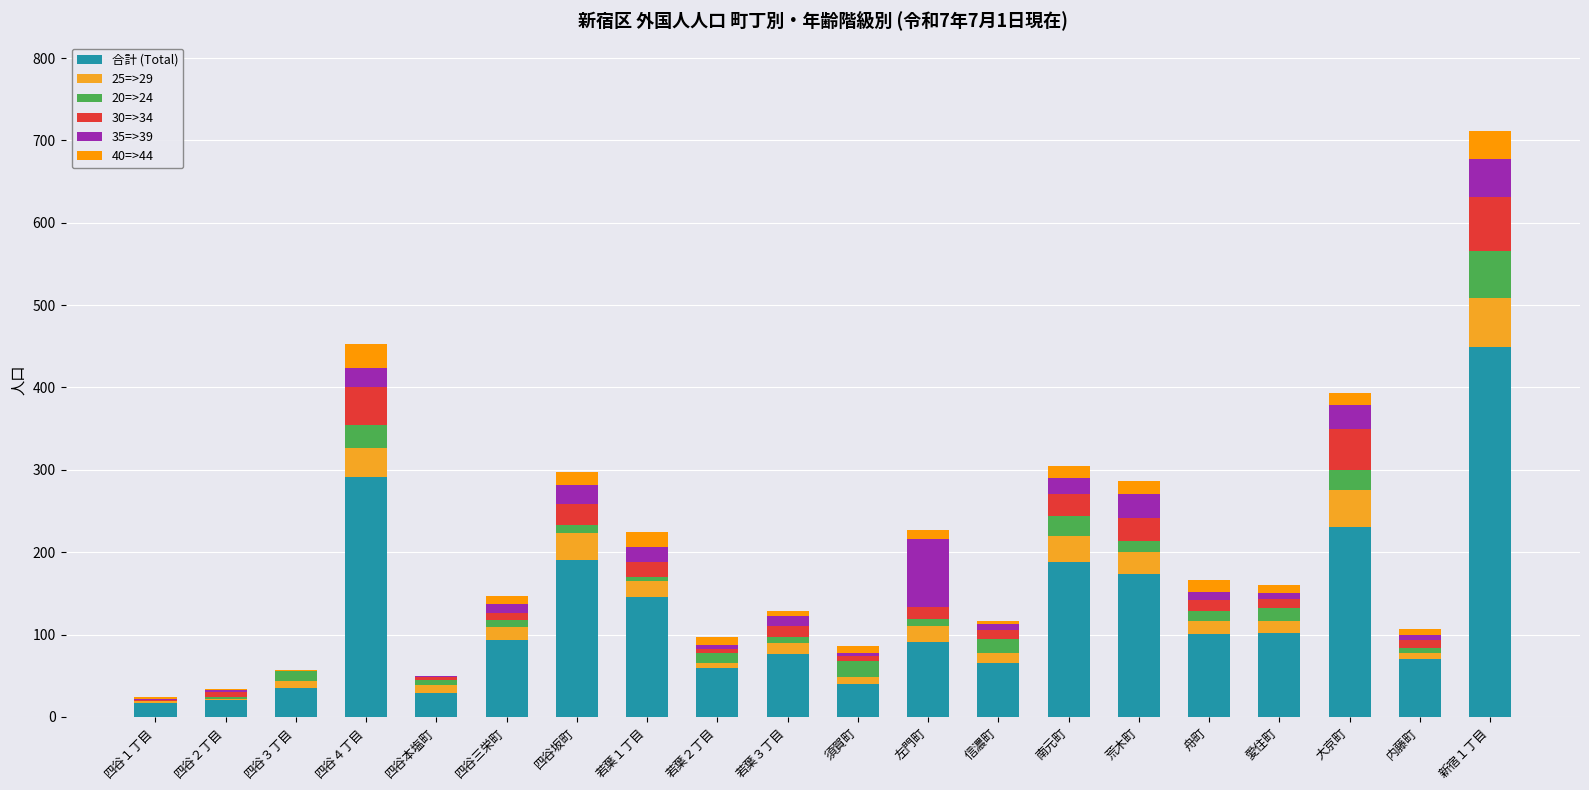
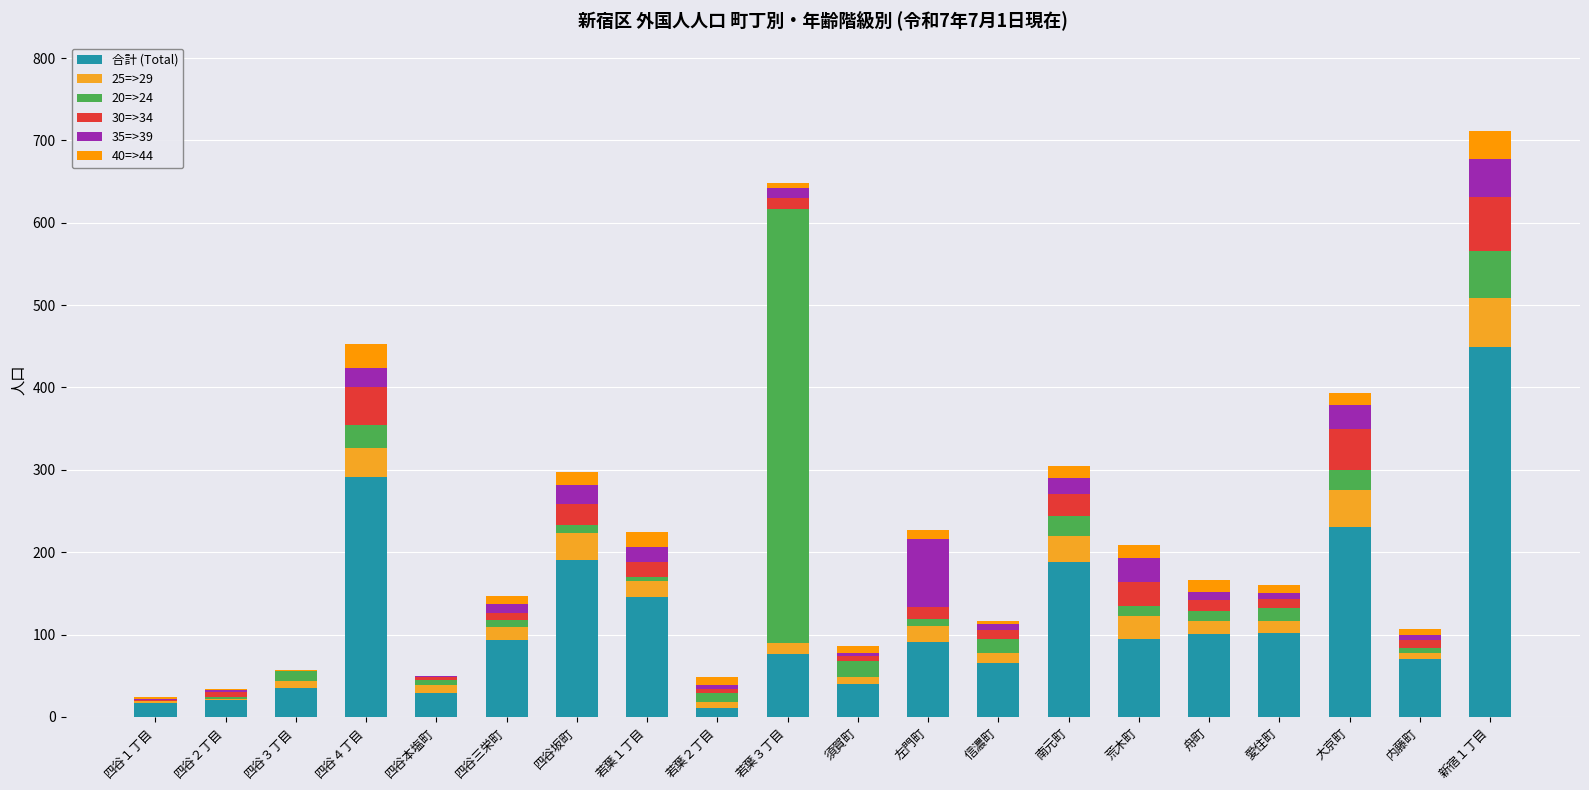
合計 (Total), 若葉２丁目: 60 -> 10
20=>24, 若葉３丁目: 10 -> 530
合計 (Total), 荒木町: 170 -> 100
